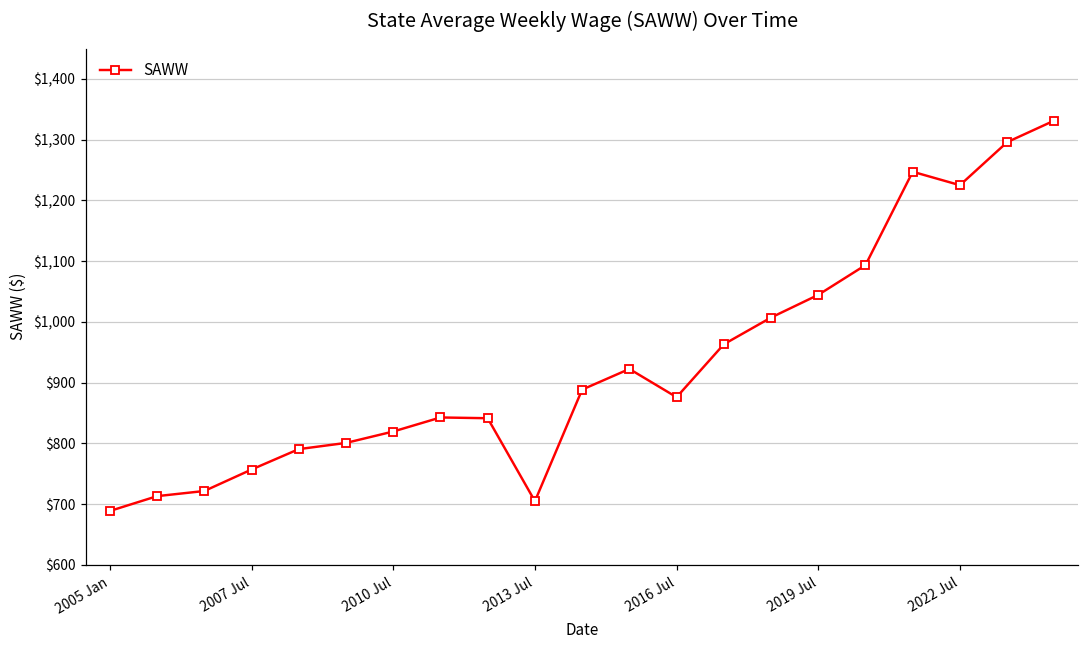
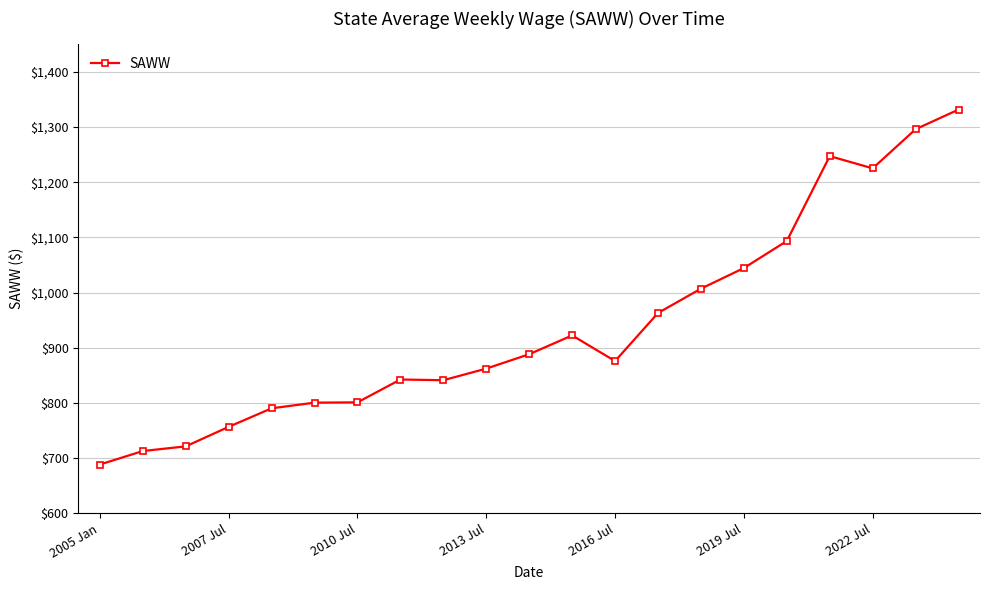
2010 Jul: $820 -> $800
2013 Jul: $700 -> $860
